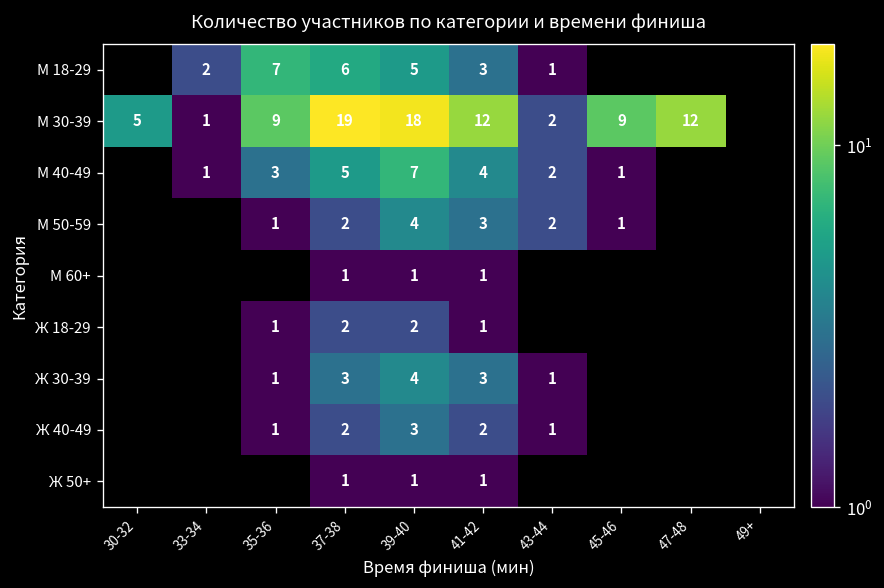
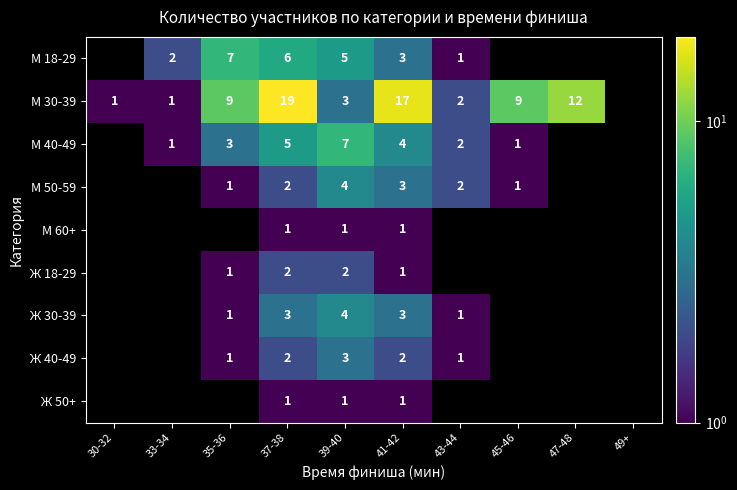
М 30-39, 30-32: 5 -> 1
М 30-39, 39-40: 18 -> 3
М 30-39, 41-42: 12 -> 17
